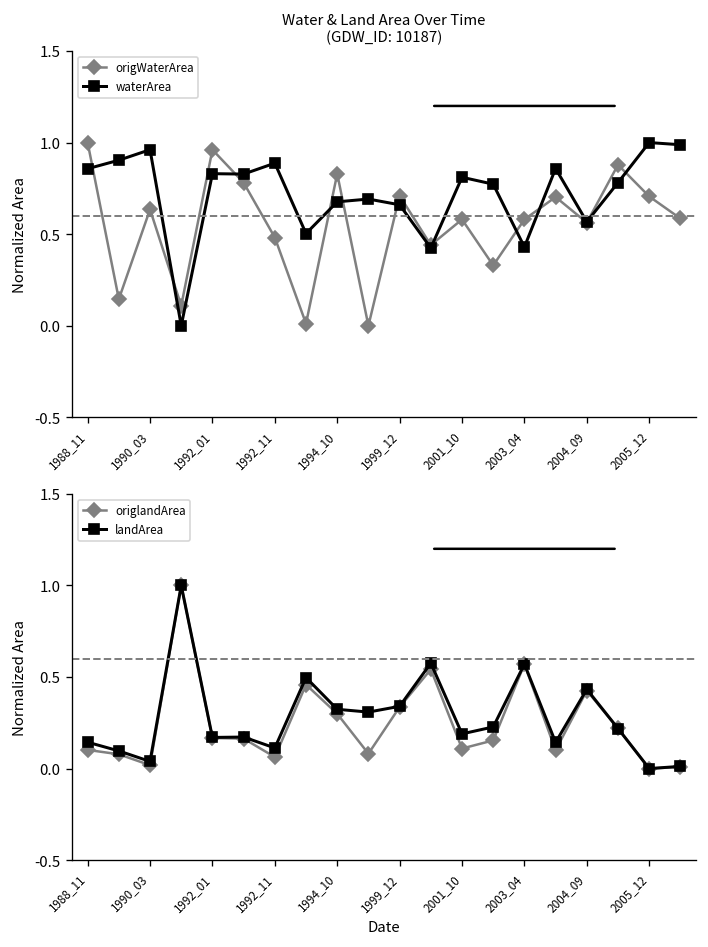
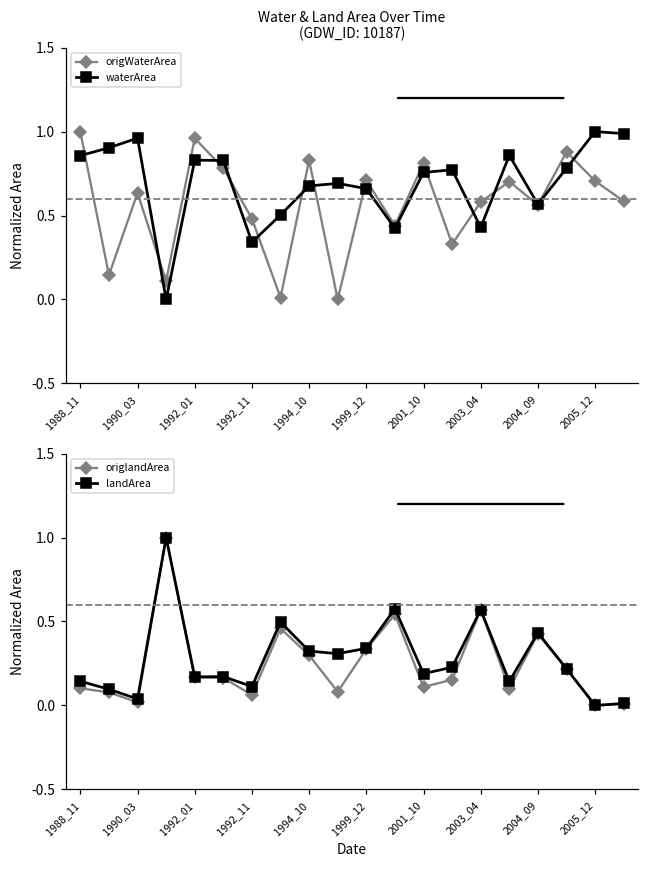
Water & Land Area Over Time (GDW_ID: 10187), waterArea, 1992_11: 0.89 -> 0.34
Water & Land Area Over Time (GDW_ID: 10187), origWaterArea, 2001_10: 0.58 -> 0.81
Water & Land Area Over Time (GDW_ID: 10187), waterArea, 2001_10: 0.81 -> 0.76
